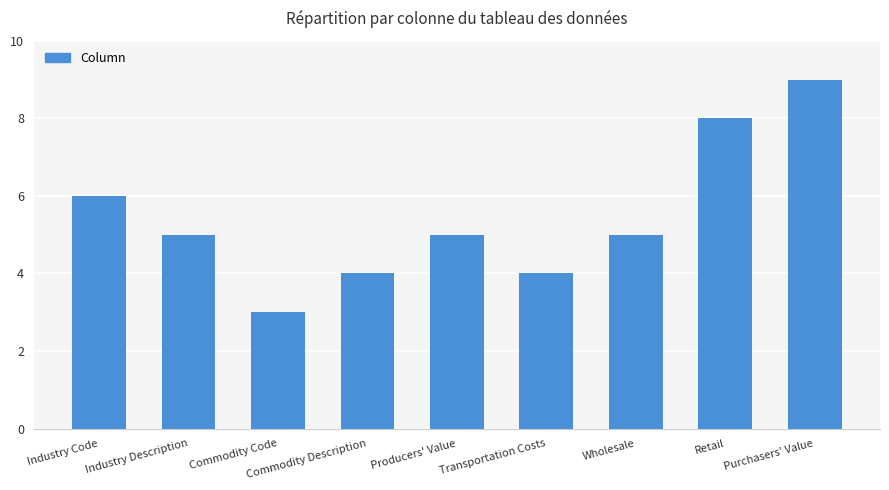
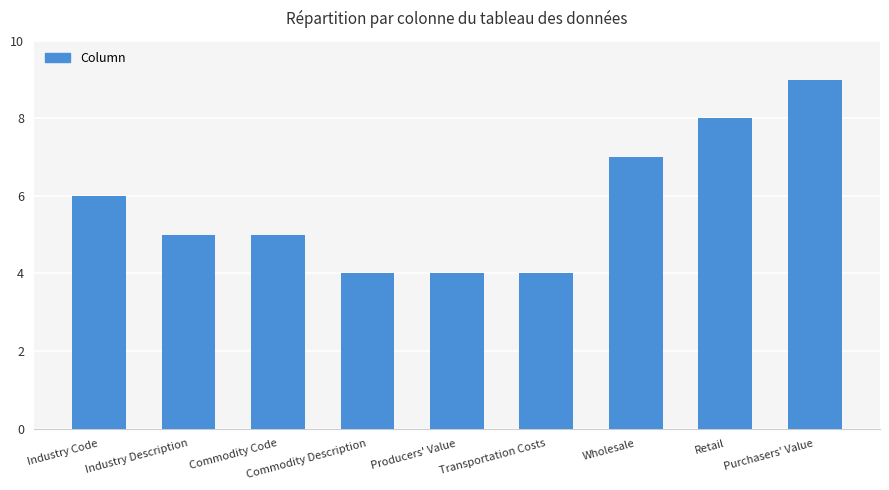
Commodity Code: 3 -> 5
Producers' Value: 5 -> 4
Wholesale: 5 -> 7
